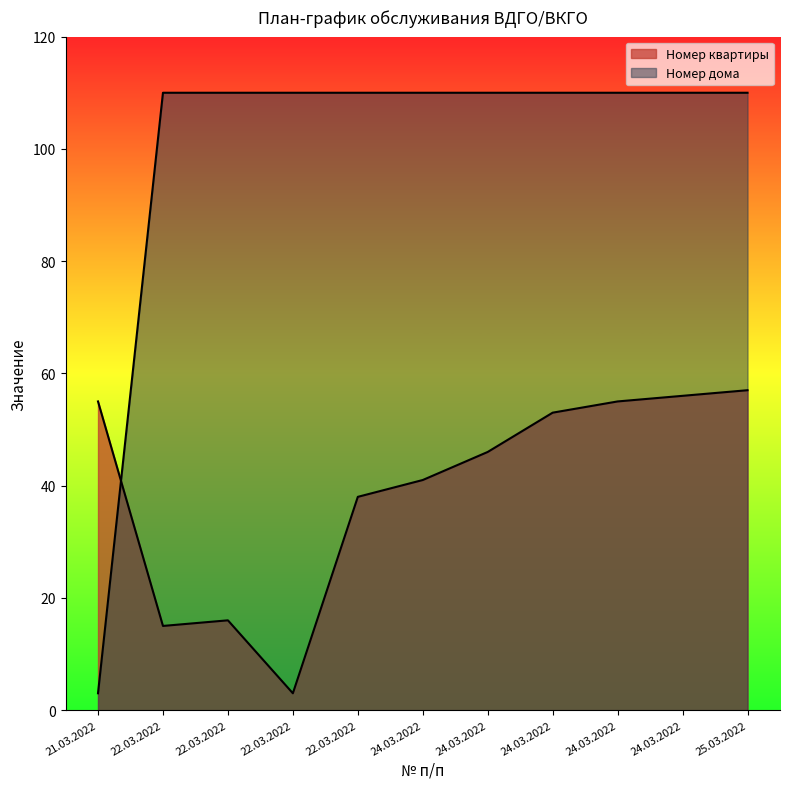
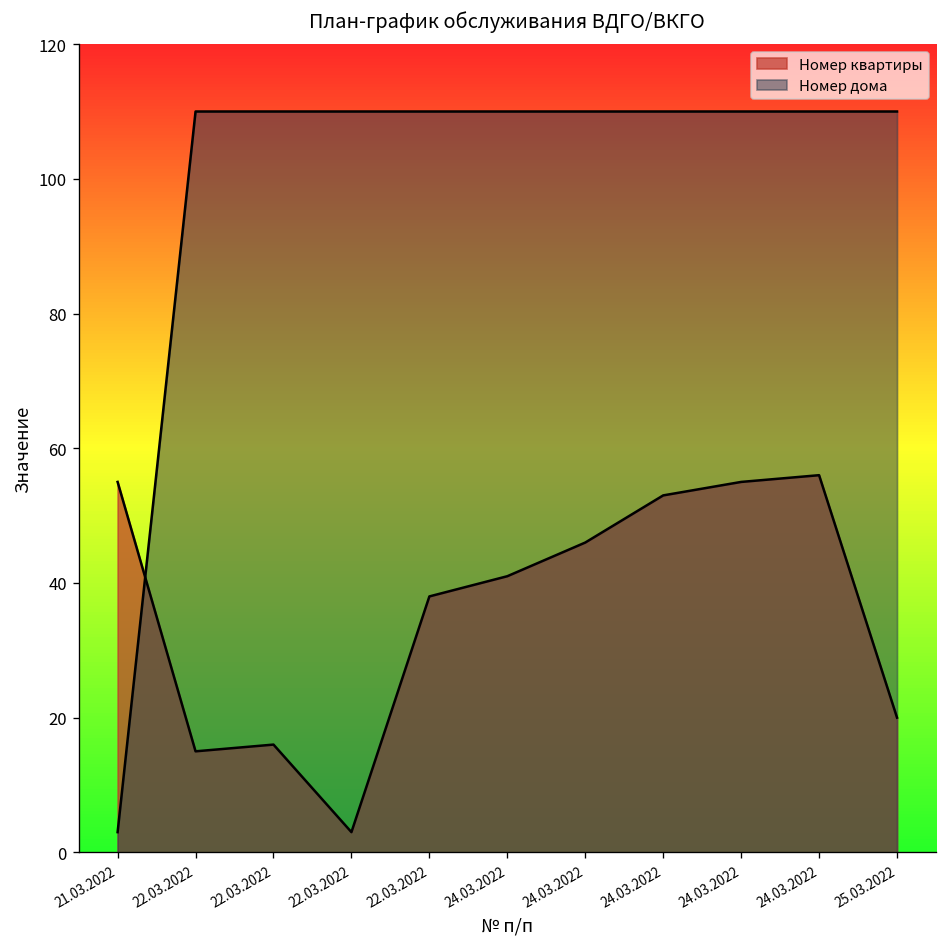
Номер квартиры, 25.03.2022: 57 -> 20
